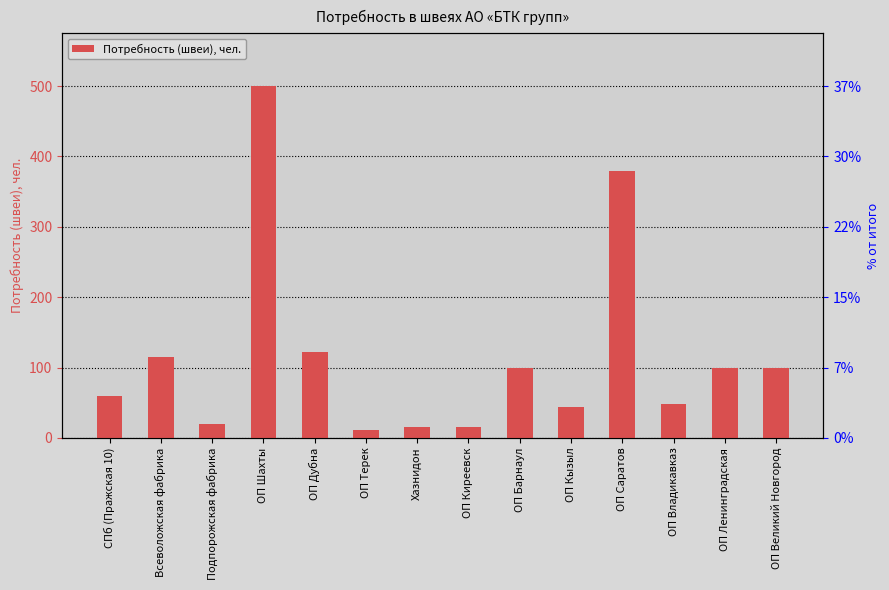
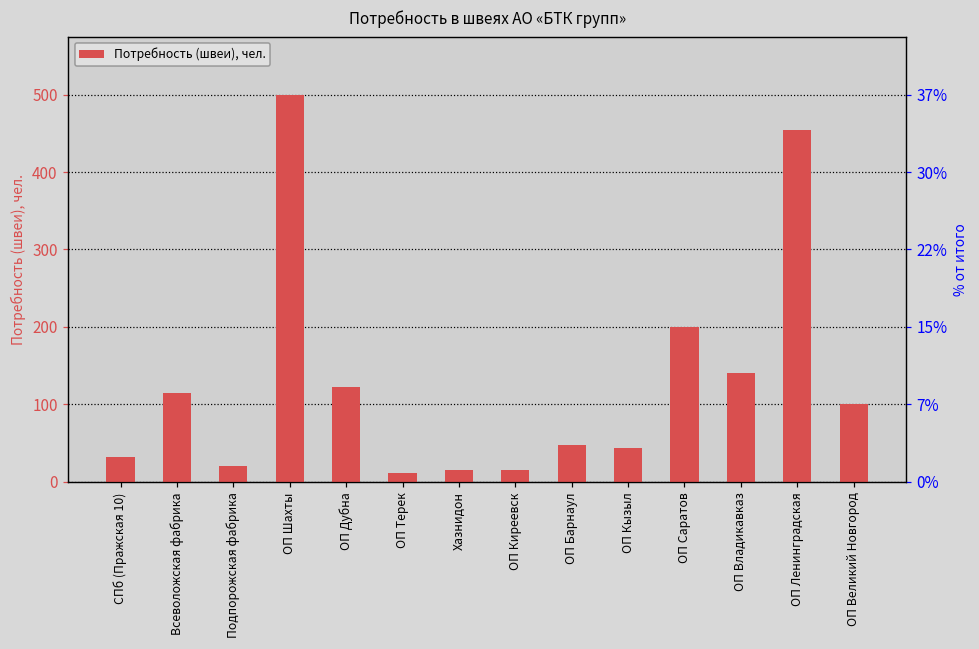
СПб (Пражская 10): 60 -> 30
ОП Барнаул: 100 -> 50
ОП Саратов: 380 -> 200
ОП Владикавказ: 50 -> 140
ОП Ленинградская: 100 -> 460
